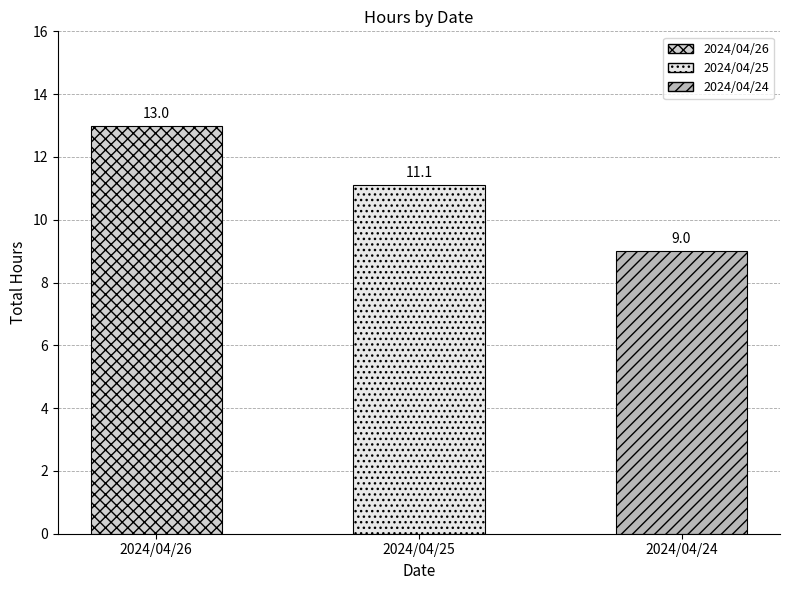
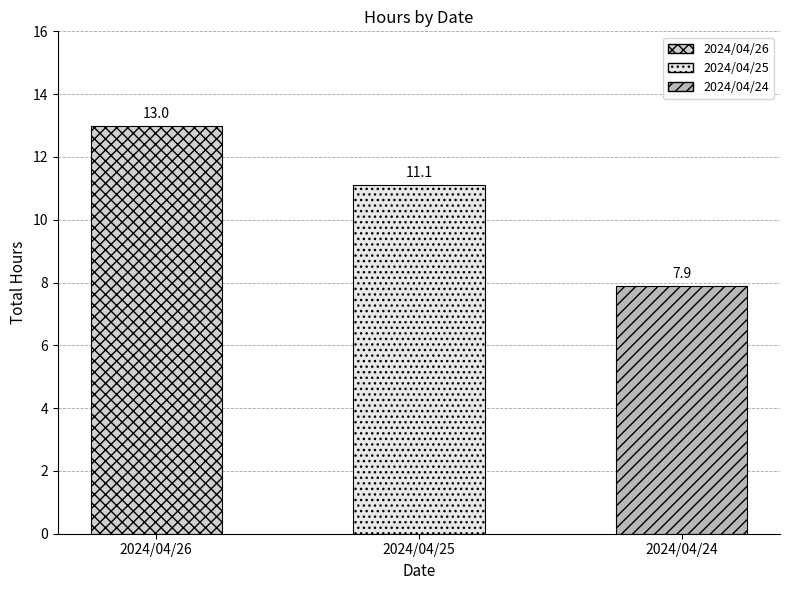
2024/04/24: 9.0 -> 7.9
